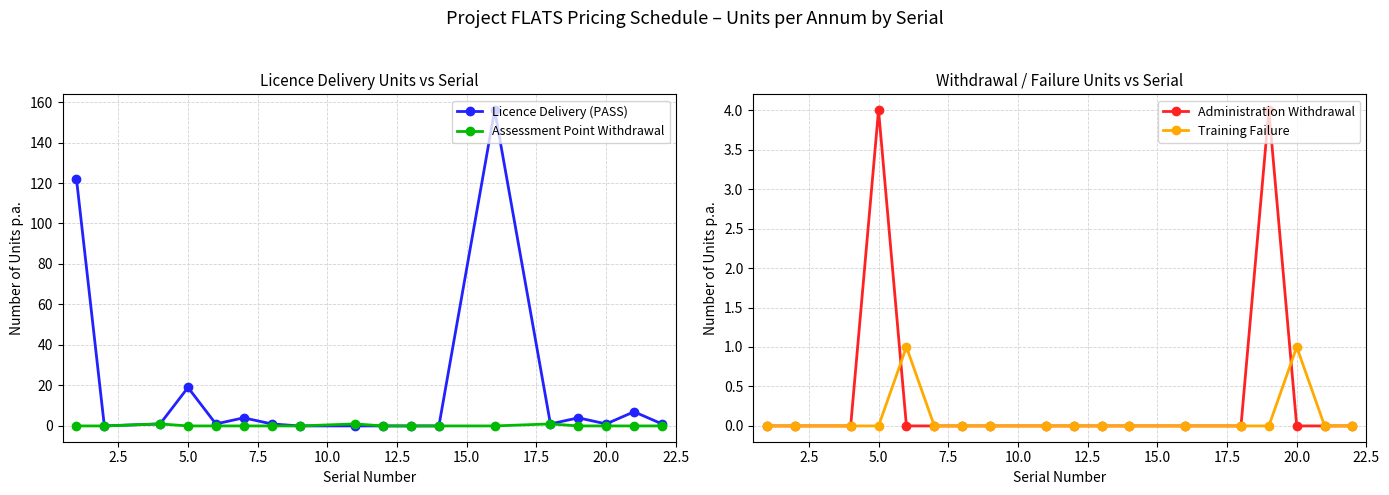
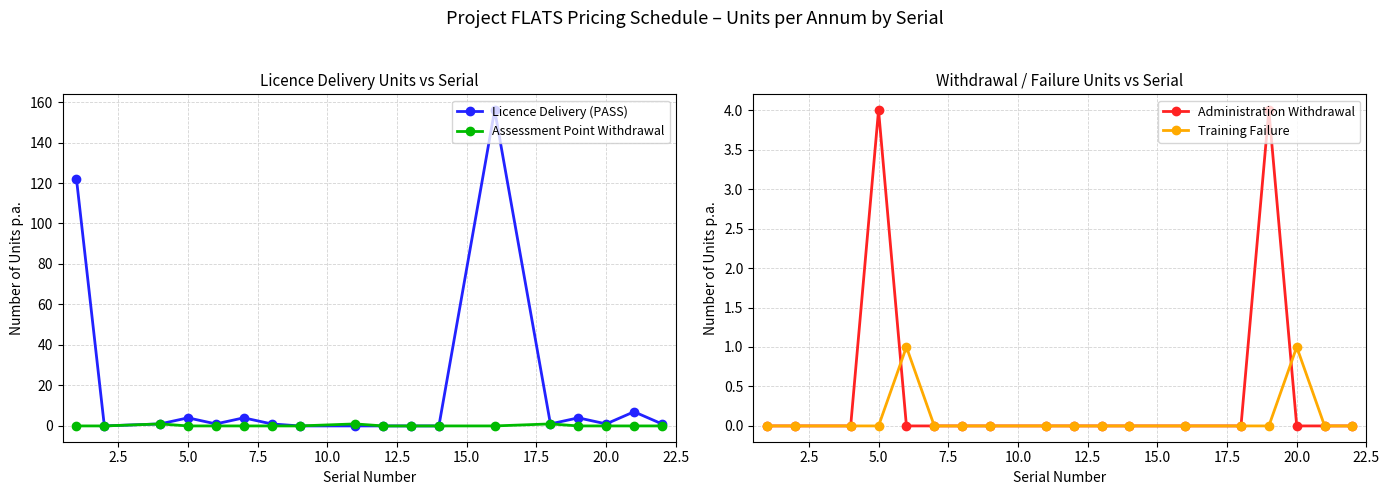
Licence Delivery Units vs Serial, Licence Delivery (PASS), 5.0: 19 -> 4
